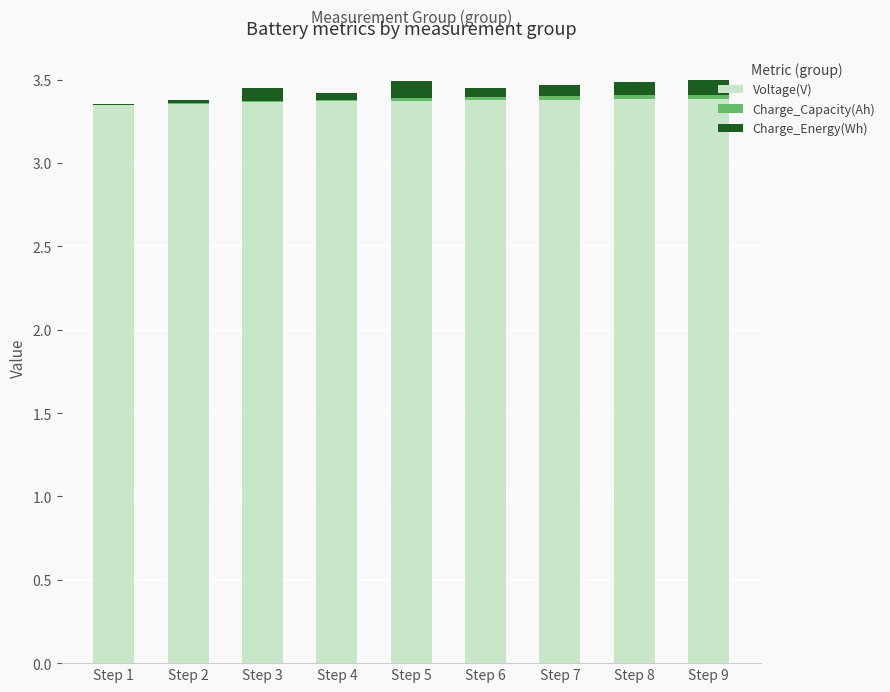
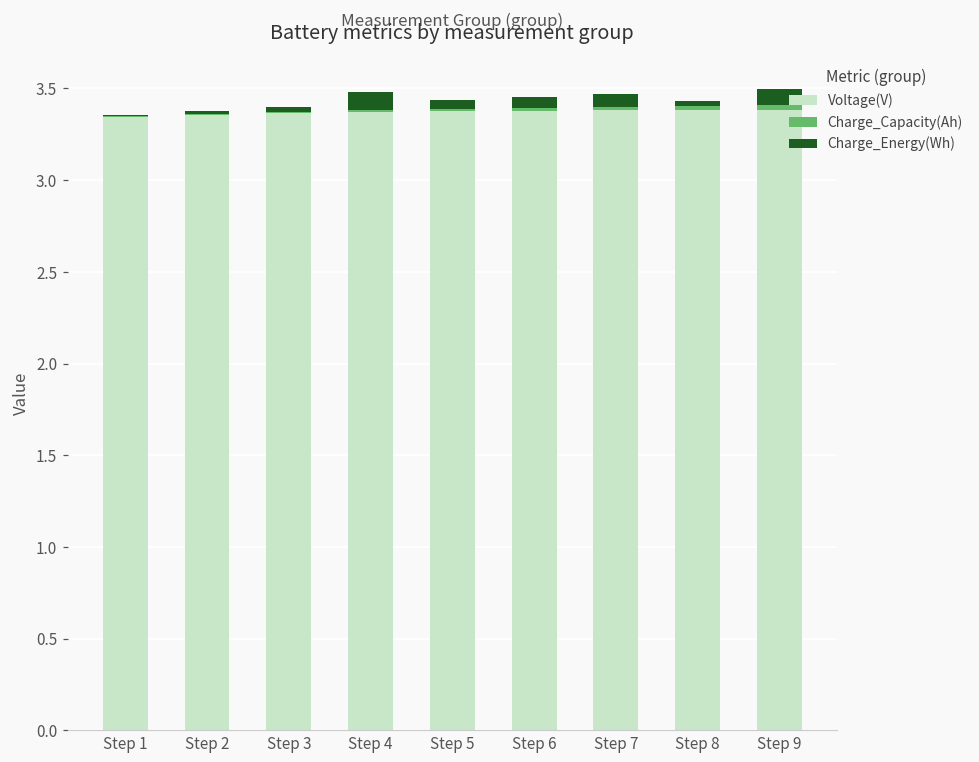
Charge_Energy(Wh), Step 3: 0.08 -> 0.03
Charge_Energy(Wh), Step 4: 0.04 -> 0.10
Charge_Energy(Wh), Step 5: 0.10 -> 0.05
Charge_Energy(Wh), Step 8: 0.08 -> 0.03
